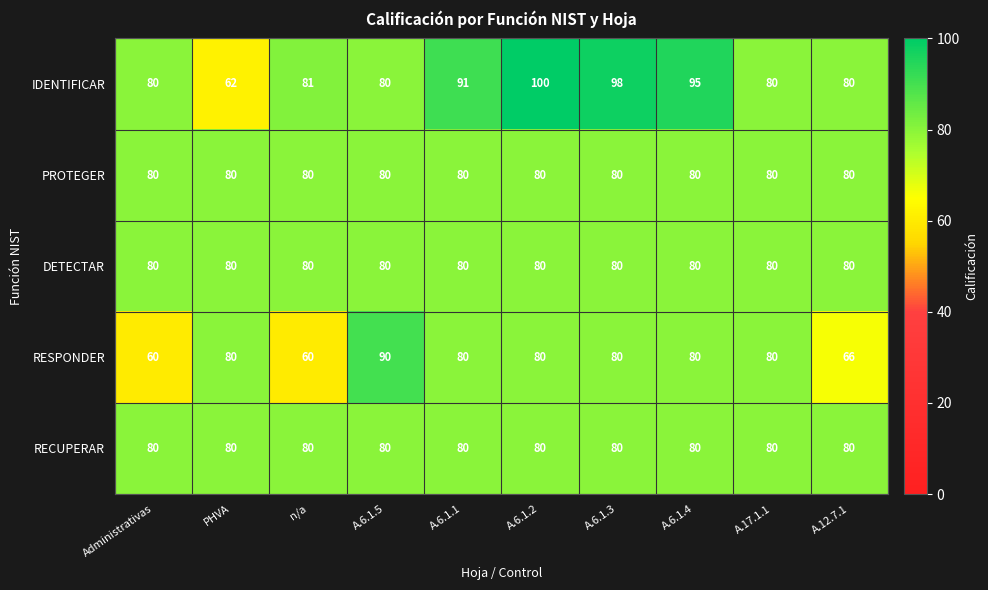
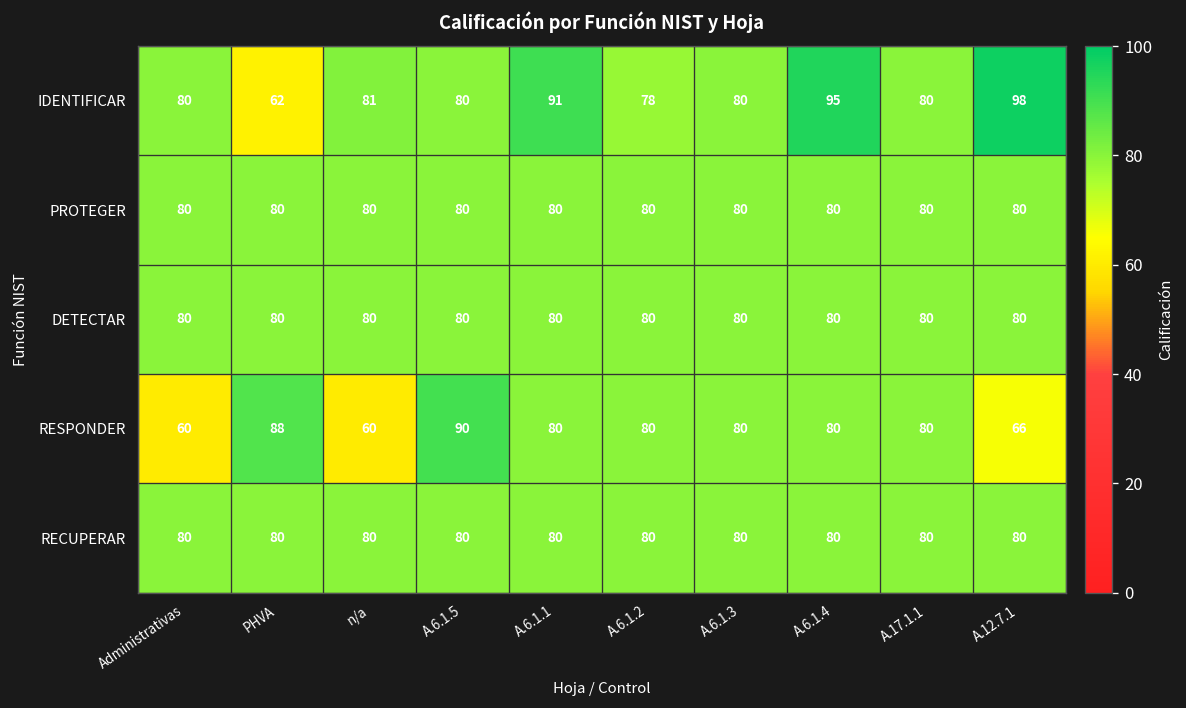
IDENTIFICAR, A.6.1.2: 100 -> 78
IDENTIFICAR, A.6.1.3: 98 -> 80
IDENTIFICAR, A.12.7.1: 80 -> 98
RESPONDER, PHVA: 80 -> 88
